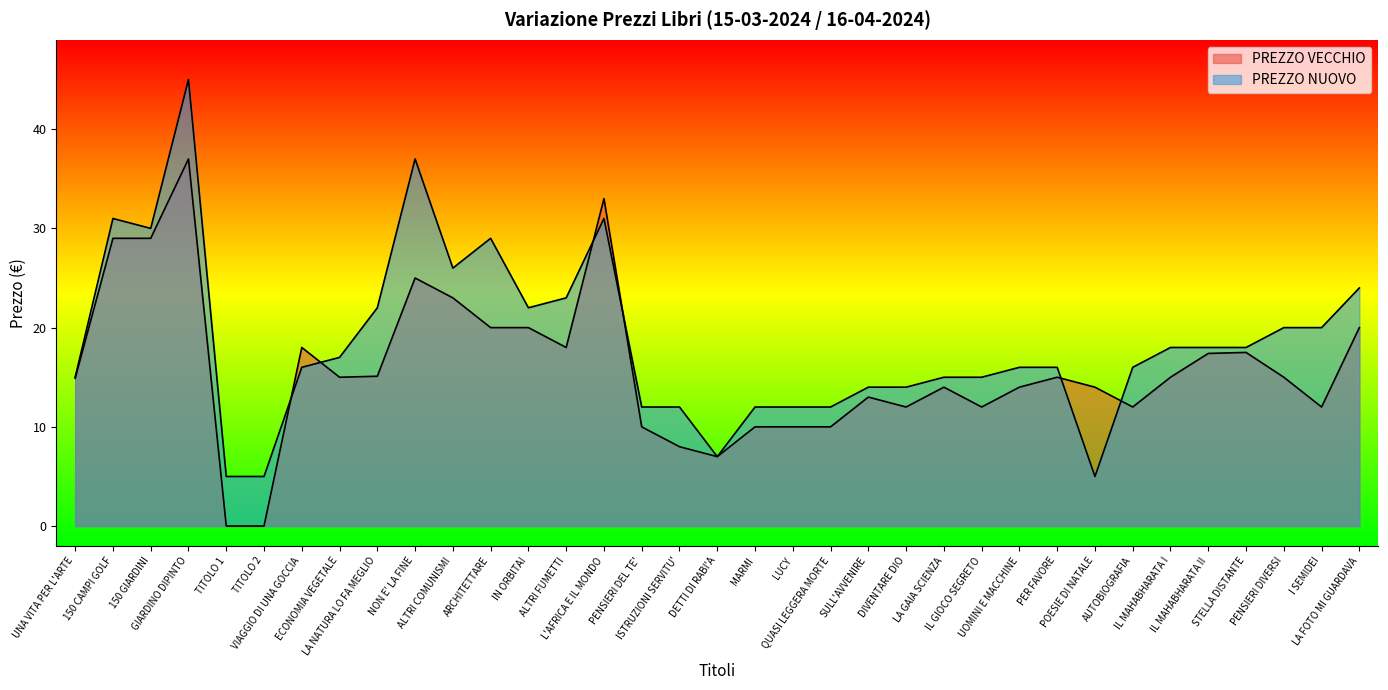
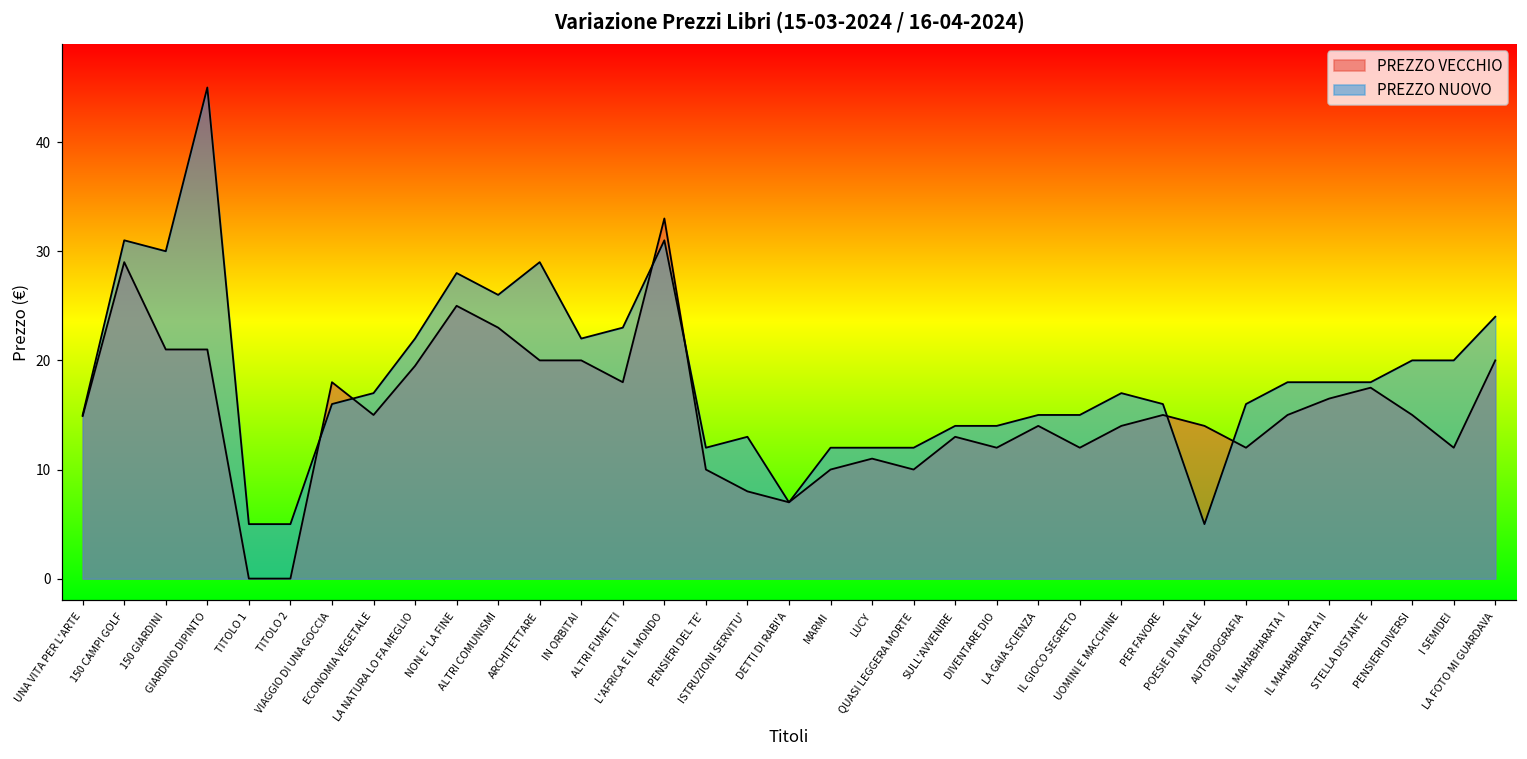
PREZZO VECCHIO, 150 GIARDINI: 29 -> 21
PREZZO VECCHIO, GIARDINO DIPINTO: 37 -> 21
PREZZO VECCHIO, LA NATURA LO FA MEGLIO: 15 -> 20
PREZZO NUOVO, NON E' LA FINE: 37 -> 28
PREZZO NUOVO, ISTRUZIONI SERVITU': 12 -> 13
PREZZO VECCHIO, LUCY: 10 -> 11
PREZZO NUOVO, UOMINI E MACCHINE: 16 -> 17
PREZZO VECCHIO, IL MAHABHARATA II: 17.4 -> 16.5
